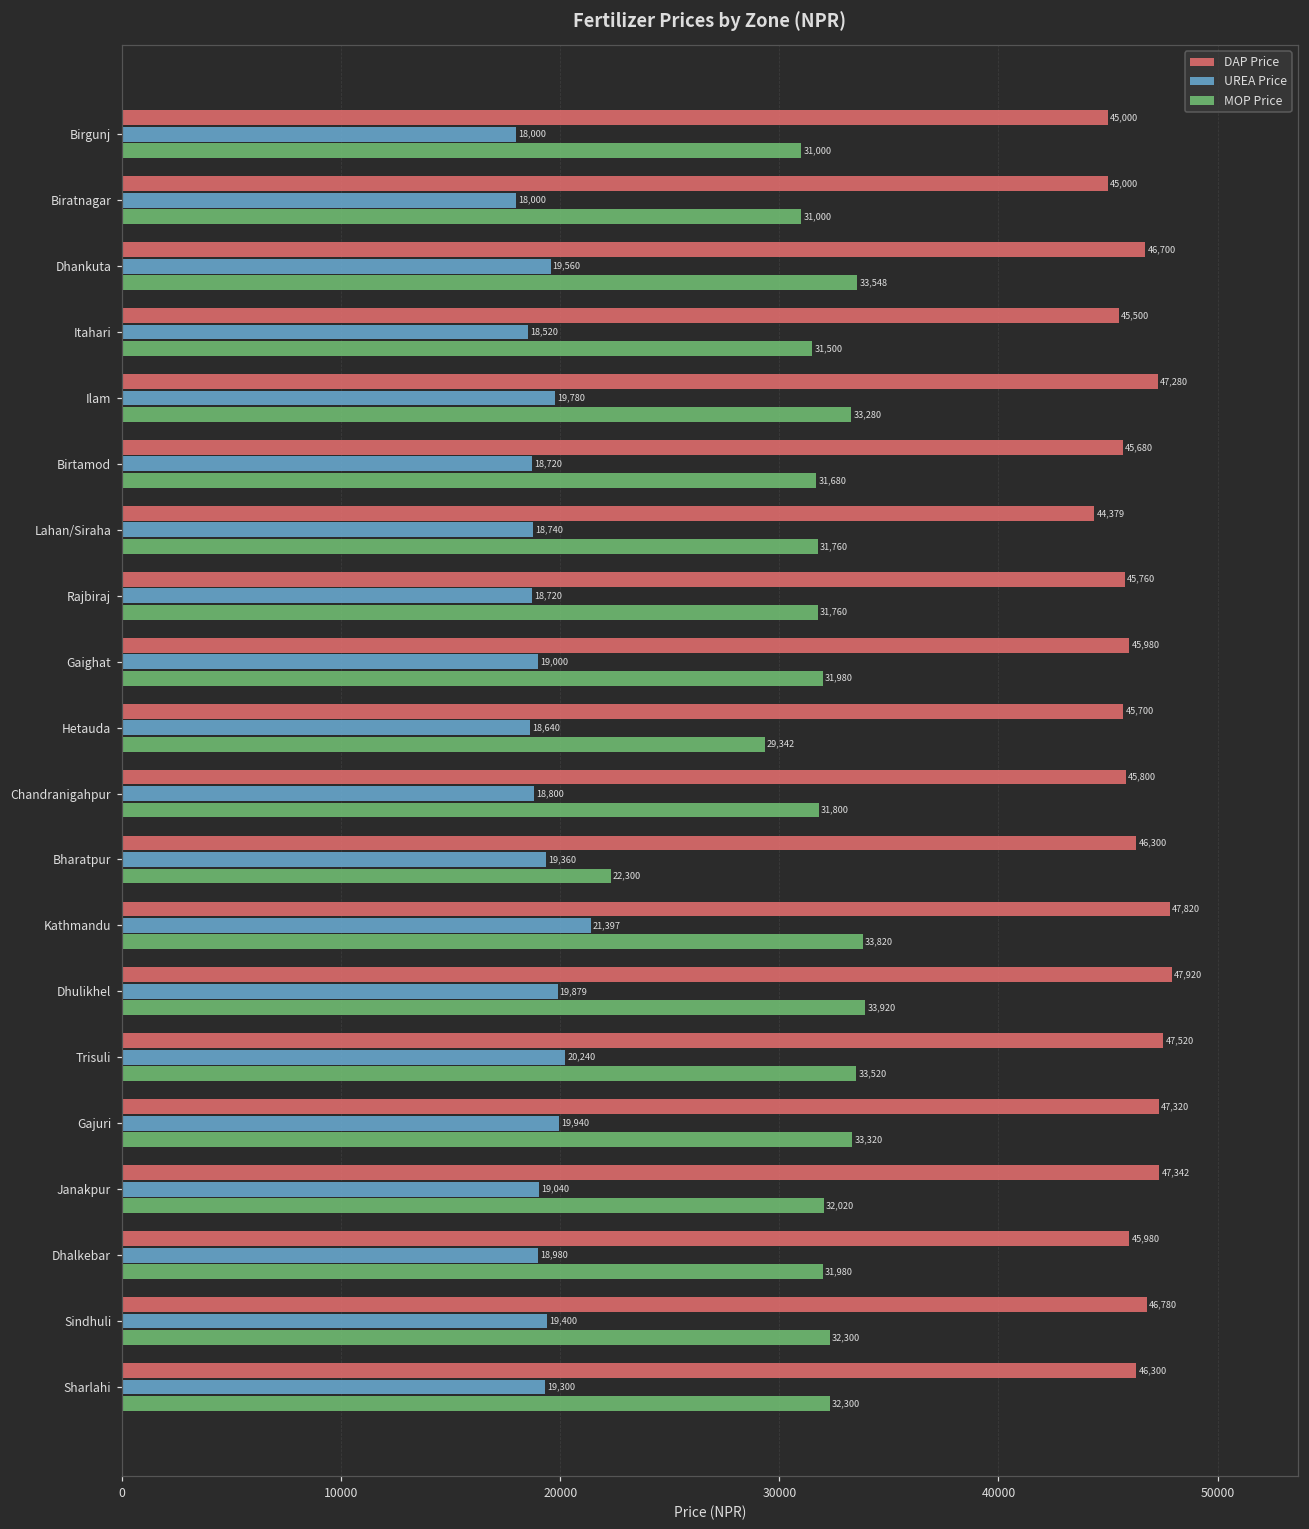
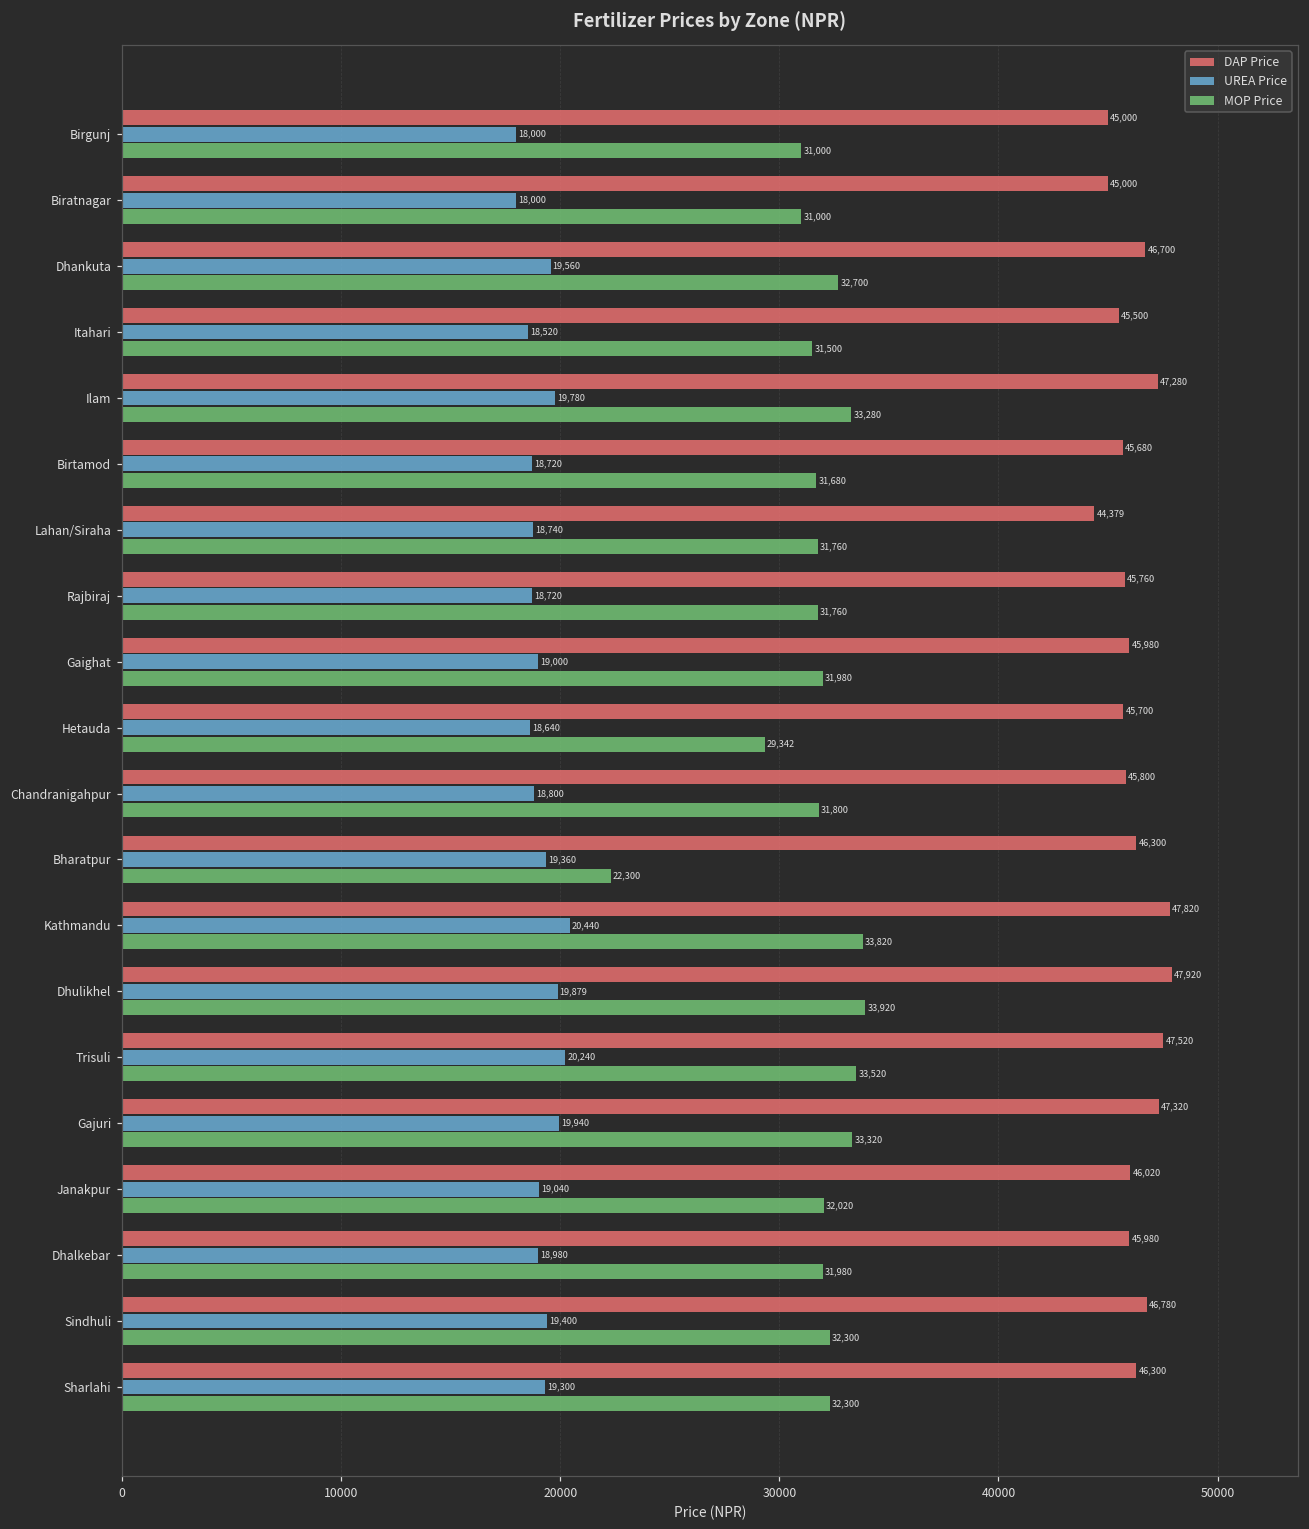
MOP Price, Dhankuta: 33,548 -> 32,700
UREA Price, Kathmandu: 21,397 -> 20,440
DAP Price, Janakpur: 47,342 -> 46,020
